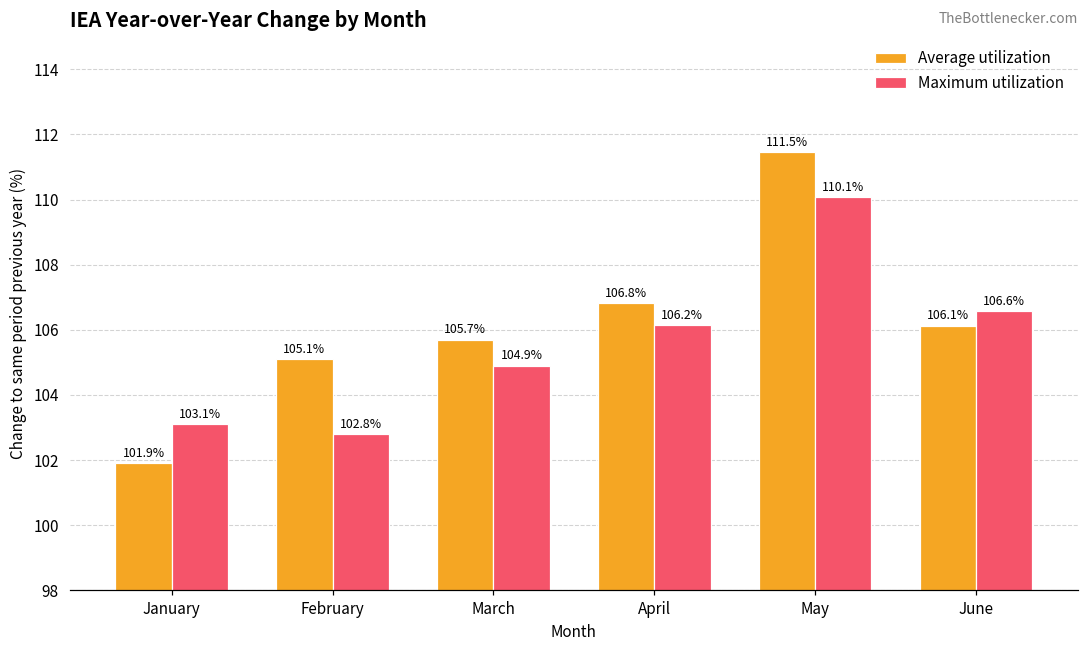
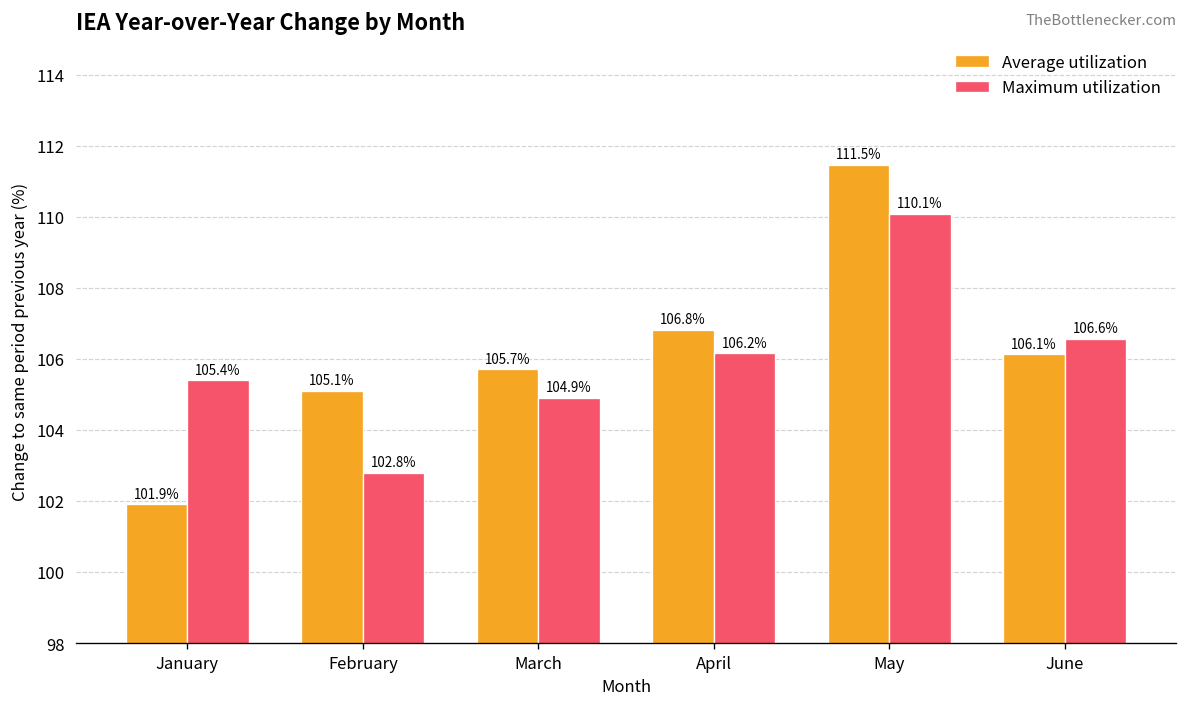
Maximum utilization, January: 103.1% -> 105.4%
